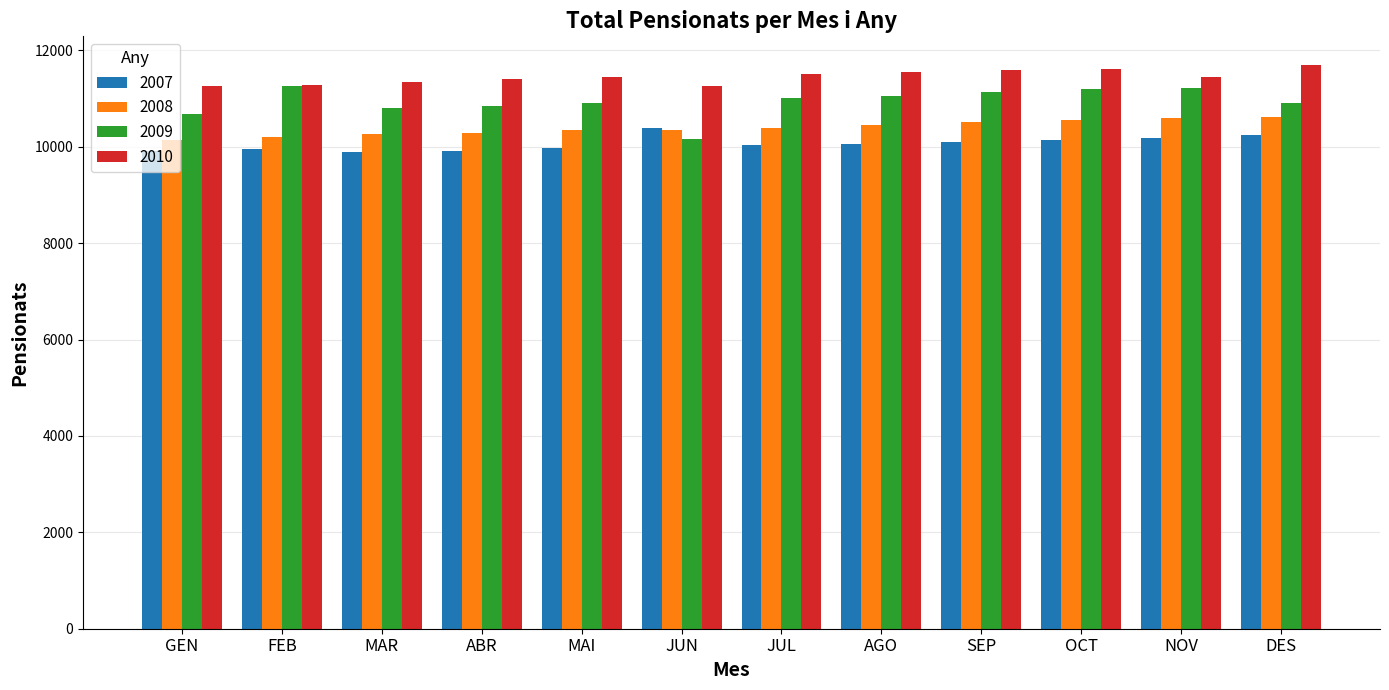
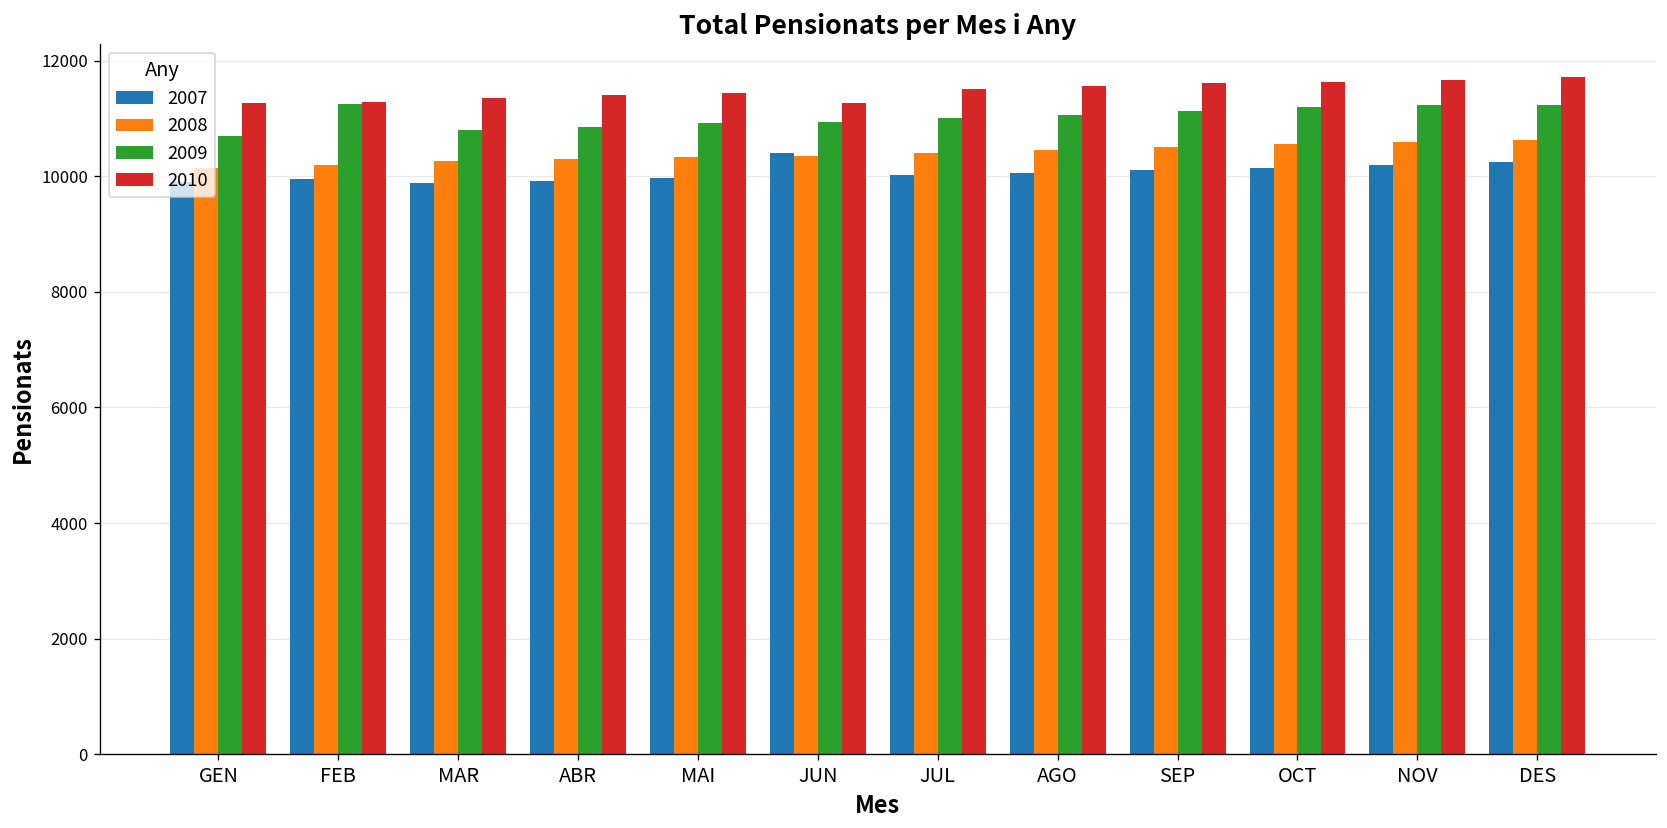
2009, JUN: 10200 -> 10900
2010, NOV: 11500 -> 11700
2009, DES: 10900 -> 11200
